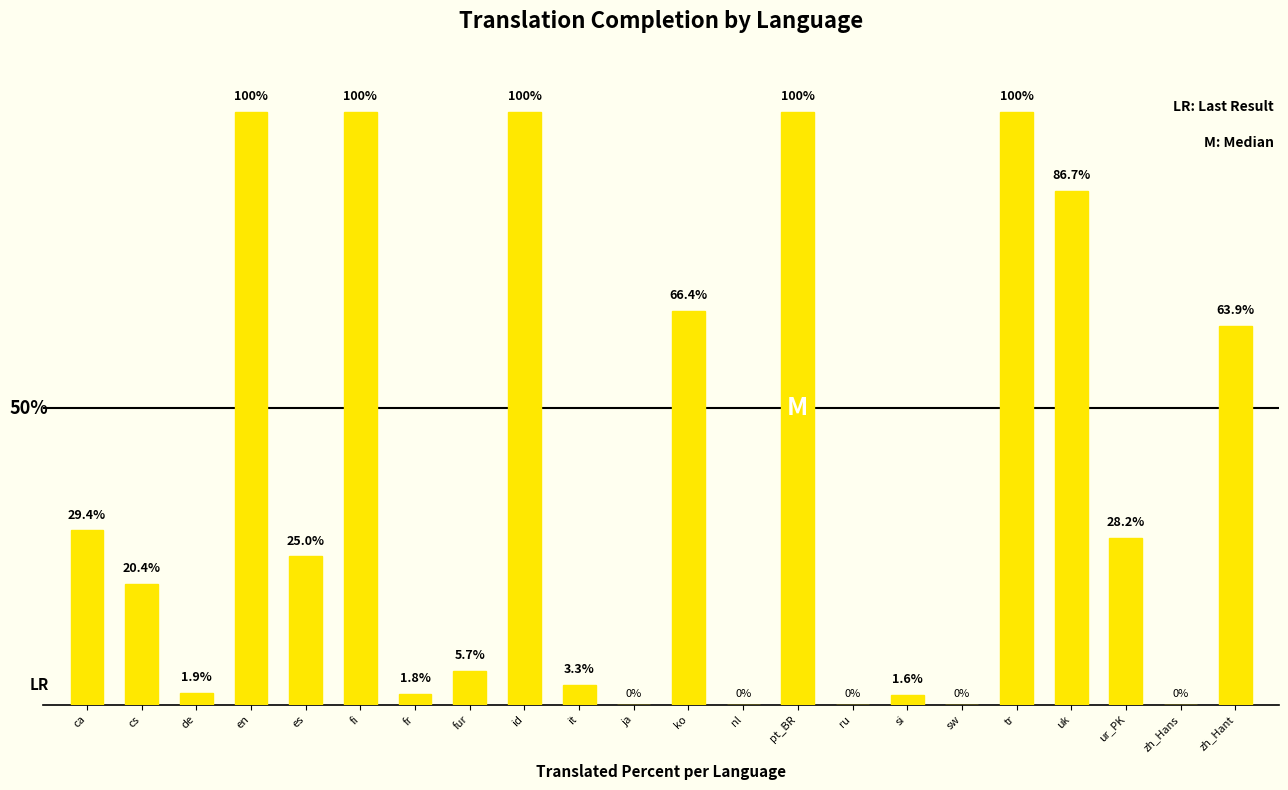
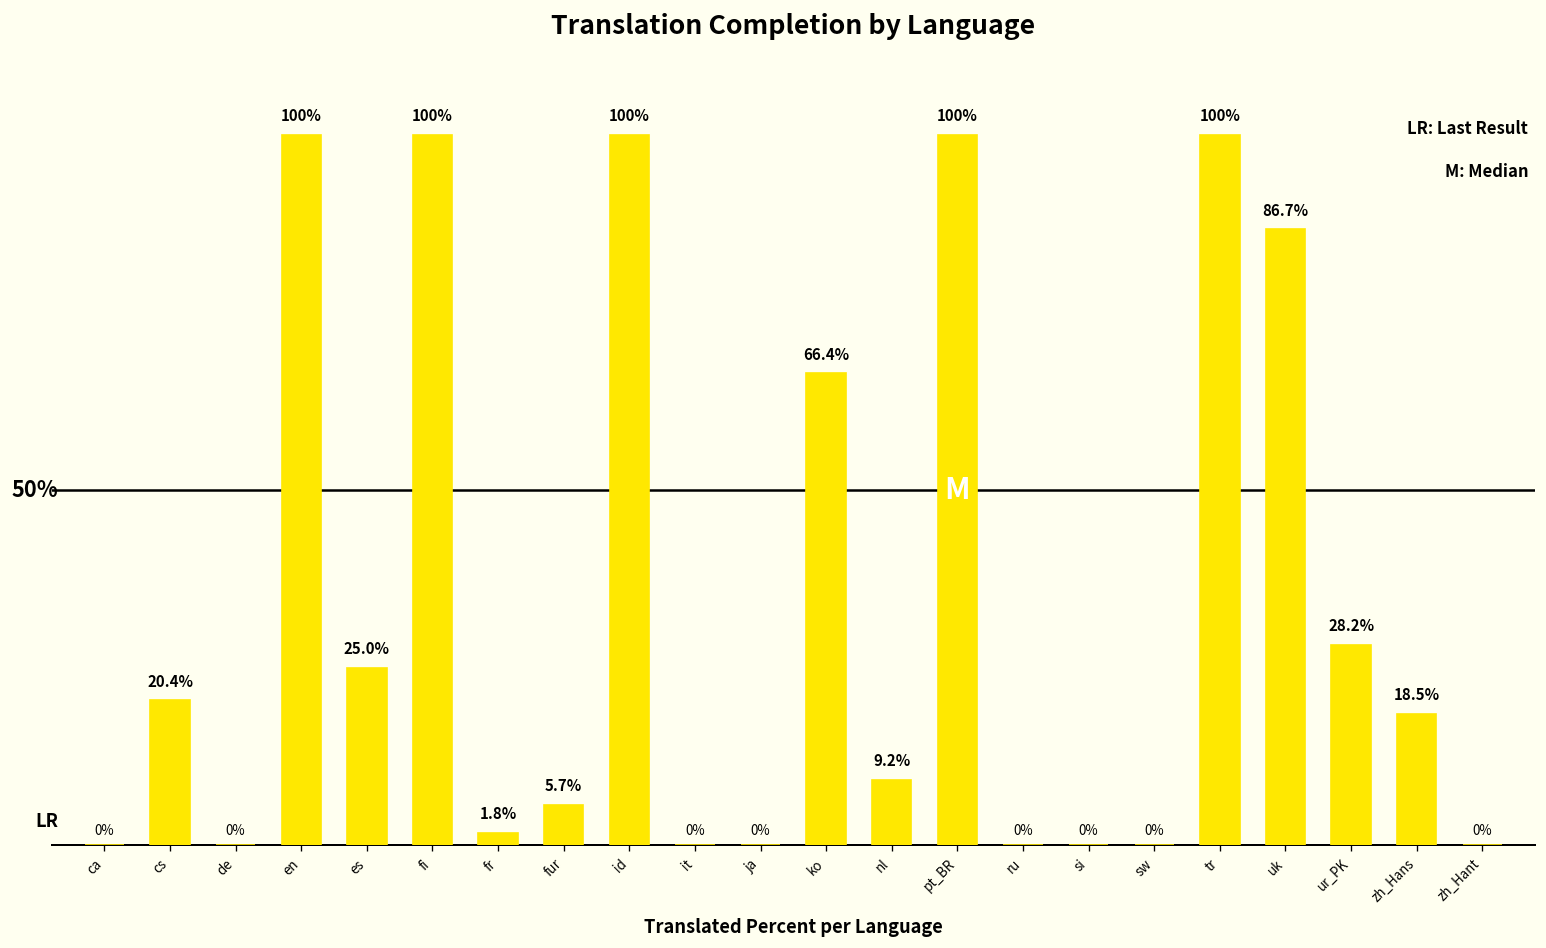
ca: 29.4% -> 0%
de: 1.9% -> 0%
it: 3.3% -> 0%
nl: 0% -> 9.2%
si: 1.6% -> 0%
zh_Hans: 0% -> 18.5%
zh_Hant: 63.9% -> 0%
